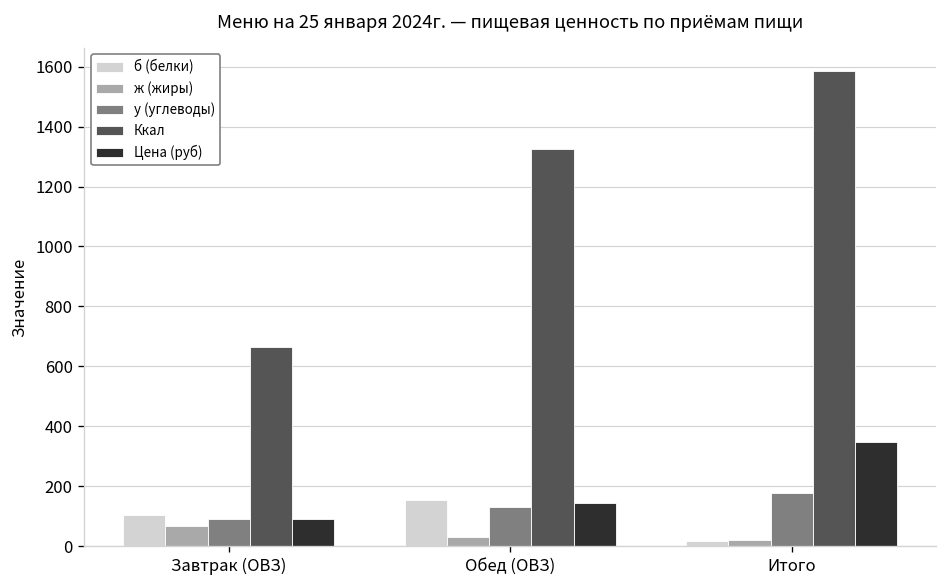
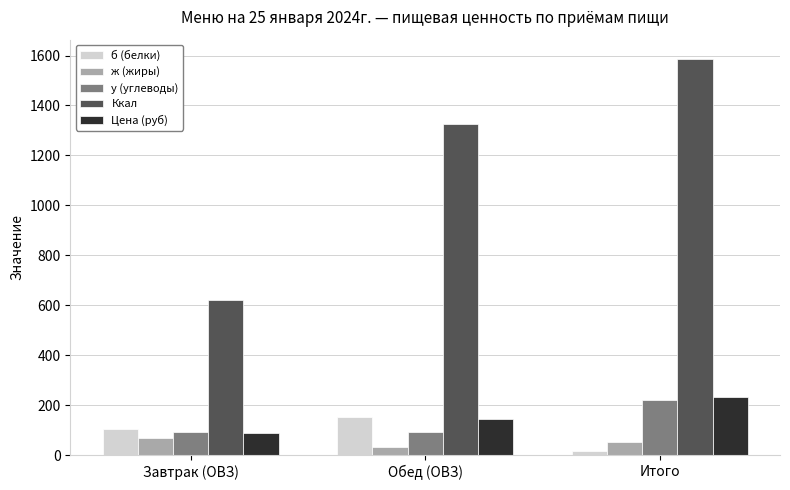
Ккал, Завтрак (ОВЗ): 660 -> 620
у (углеводы), Обед (ОВЗ): 130 -> 90
ж (жиры), Итого: 20 -> 50
у (углеводы), Итого: 180 -> 220
Цена (руб), Итого: 350 -> 230
